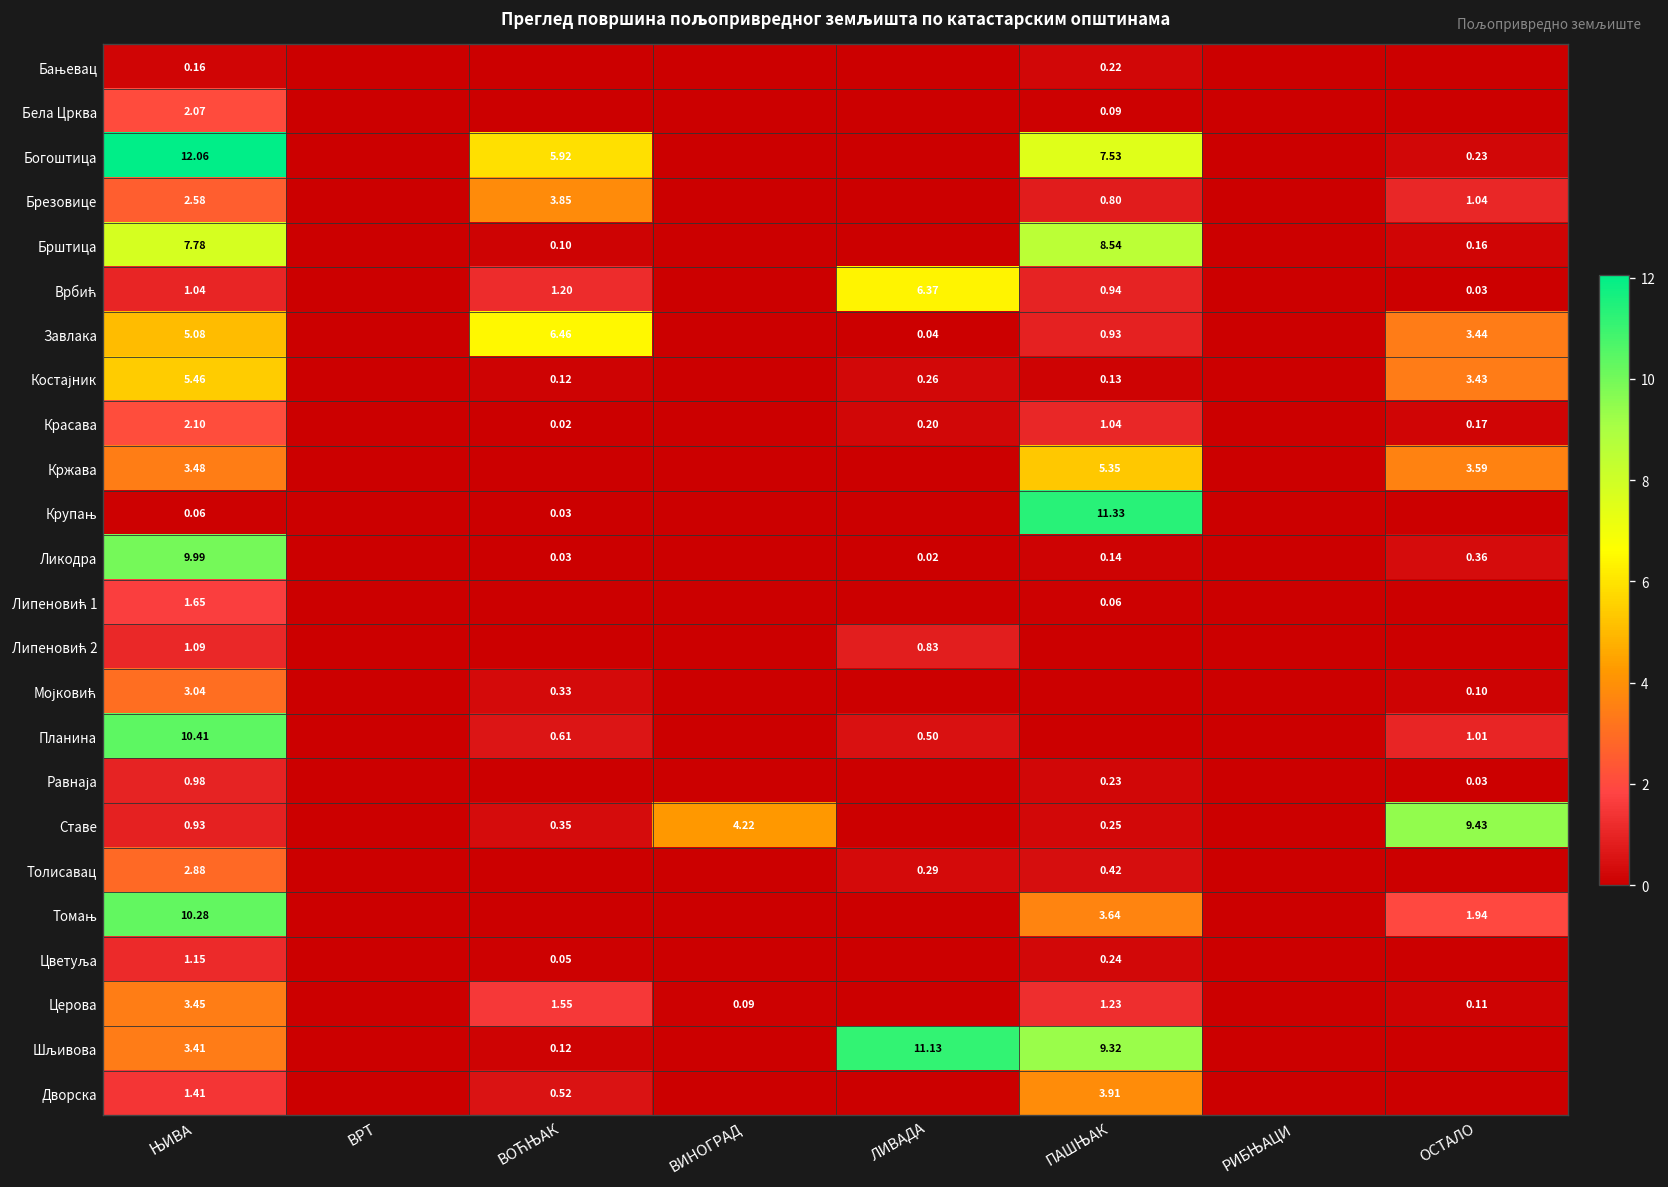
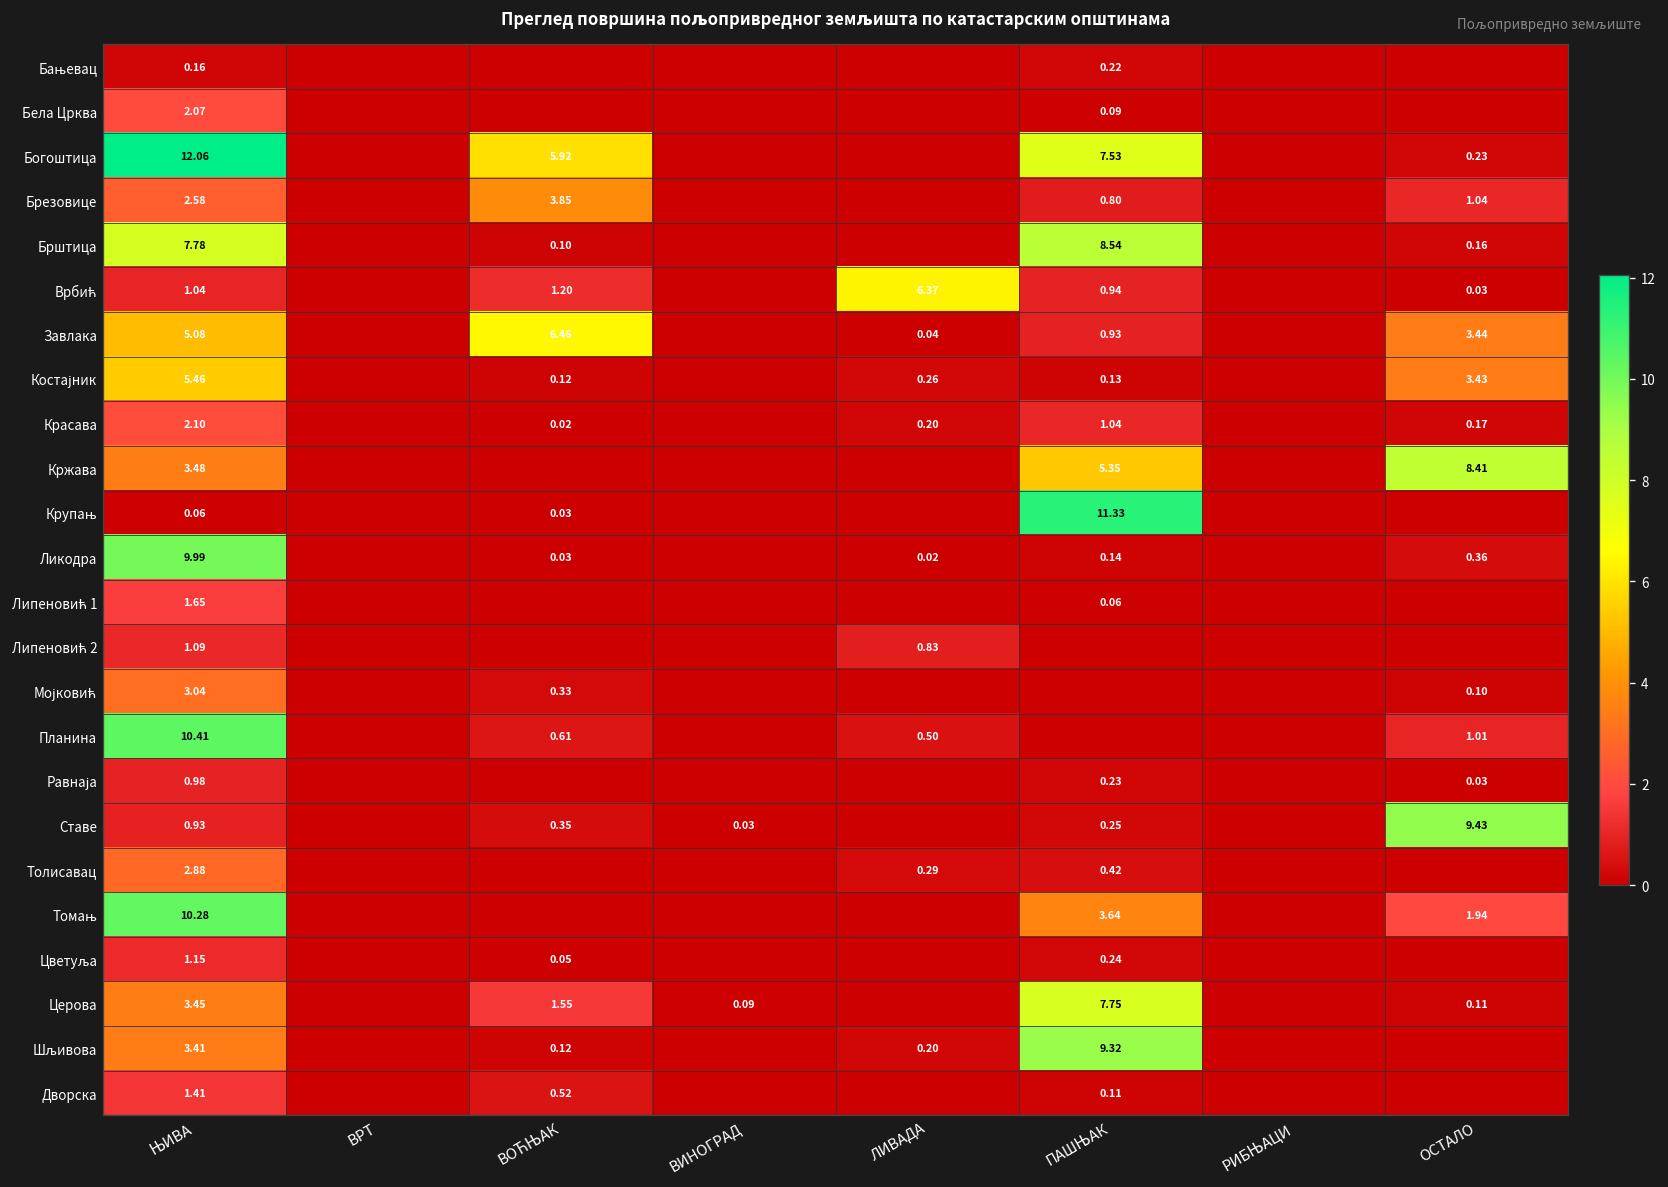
Кржава, ОСТАЛО: 3.59 -> 8.41
Ставе, ВИНОГРАД: 4.22 -> 0.03
Церова, ПАШЊАК: 1.23 -> 7.75
Шљивова, ЛИВАДА: 11.13 -> 0.20
Дворска, ПАШЊАК: 3.91 -> 0.11
